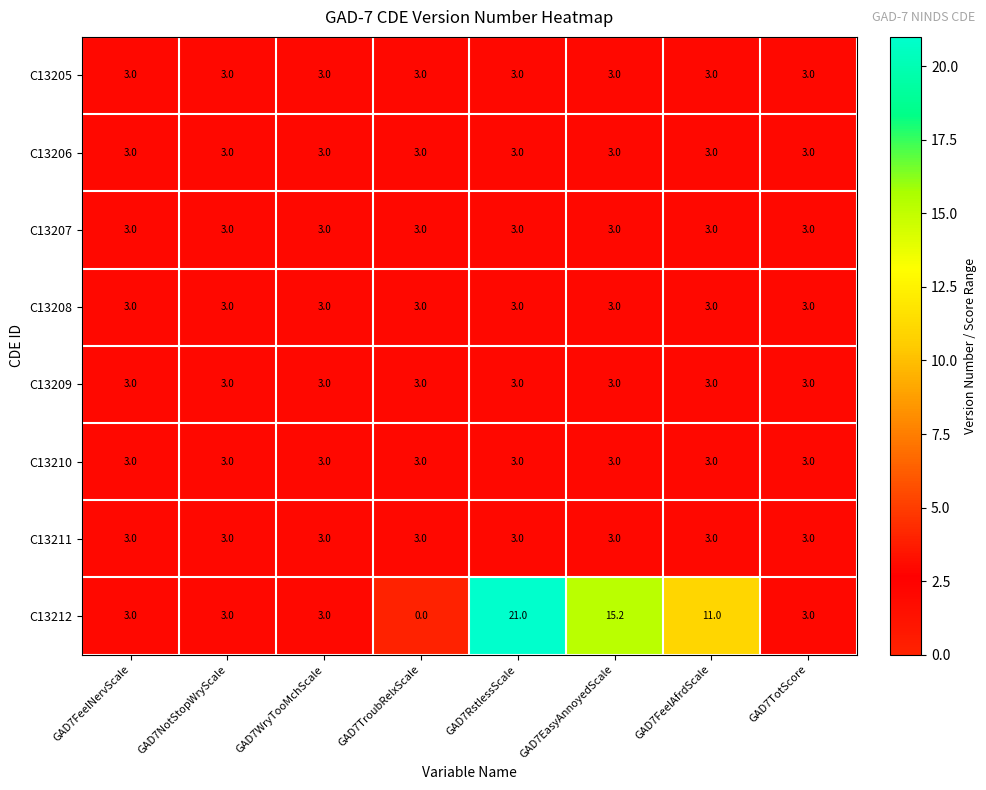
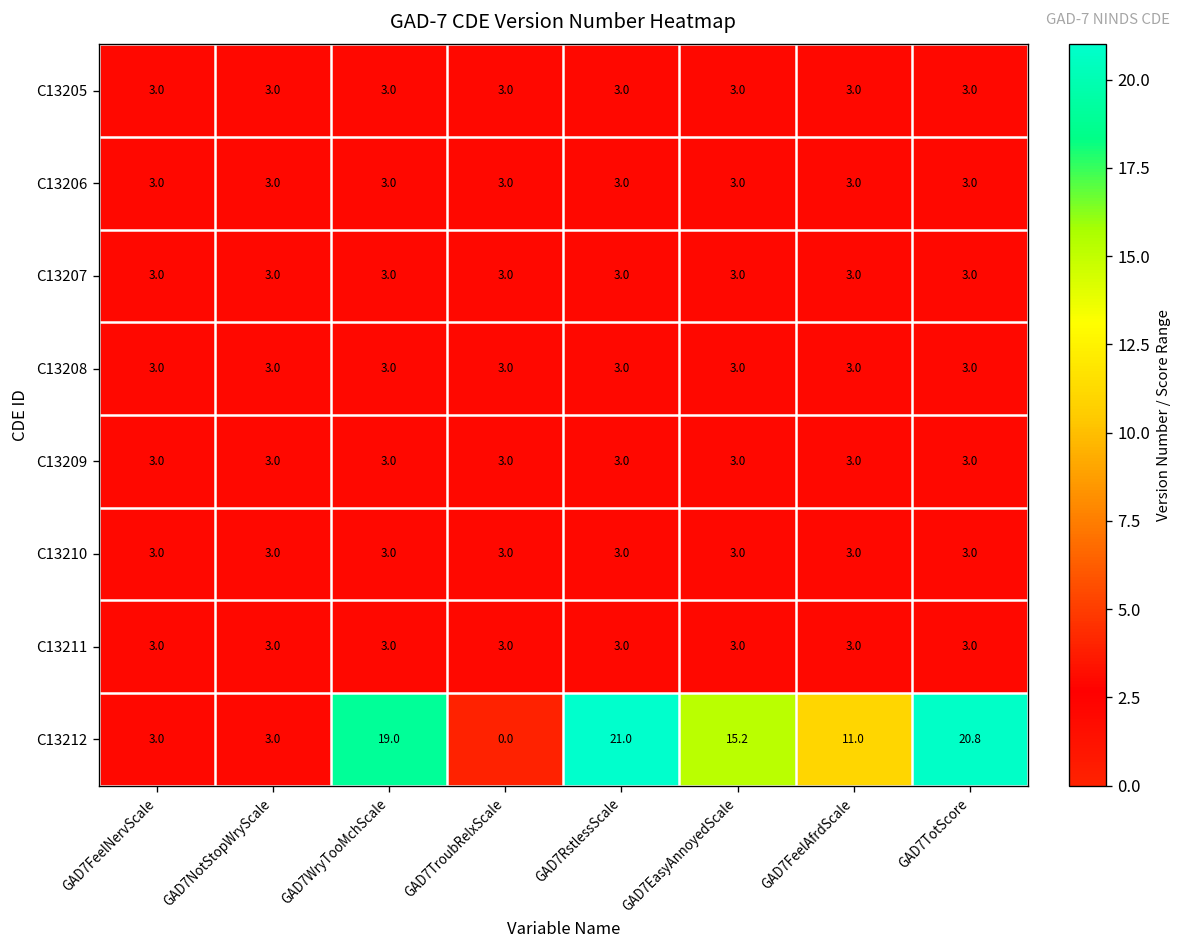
C13212, GAD7WryTooMchScale: 3.0 -> 19.0
C13212, GAD7TotScore: 3.0 -> 20.8
